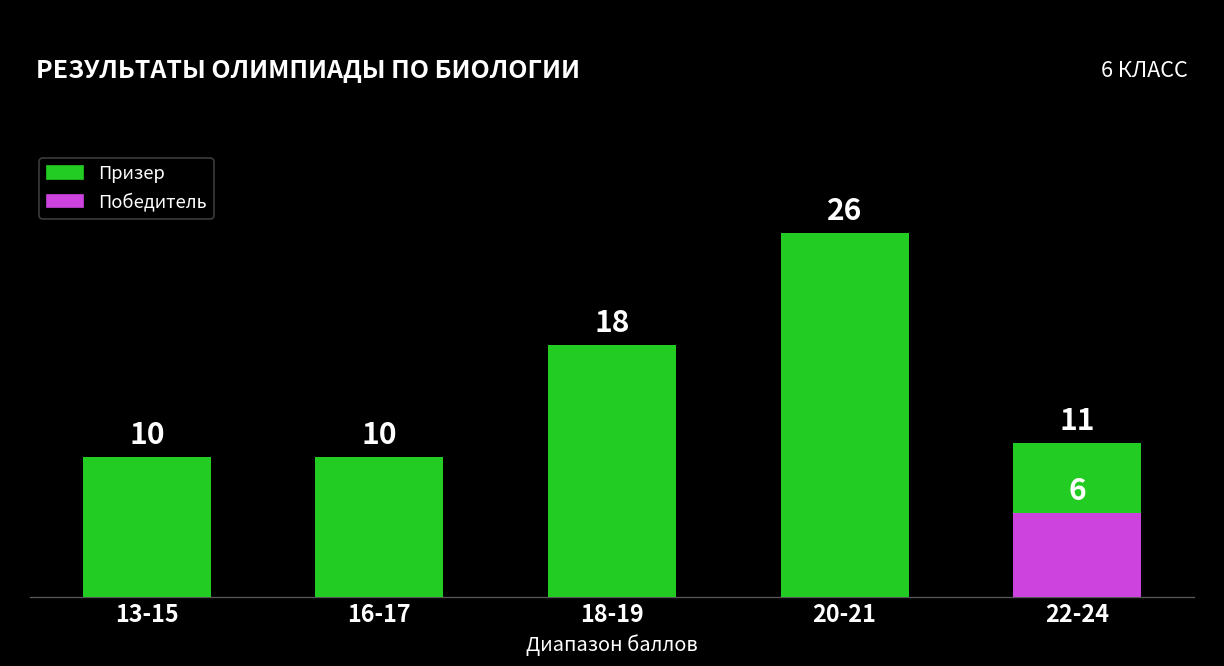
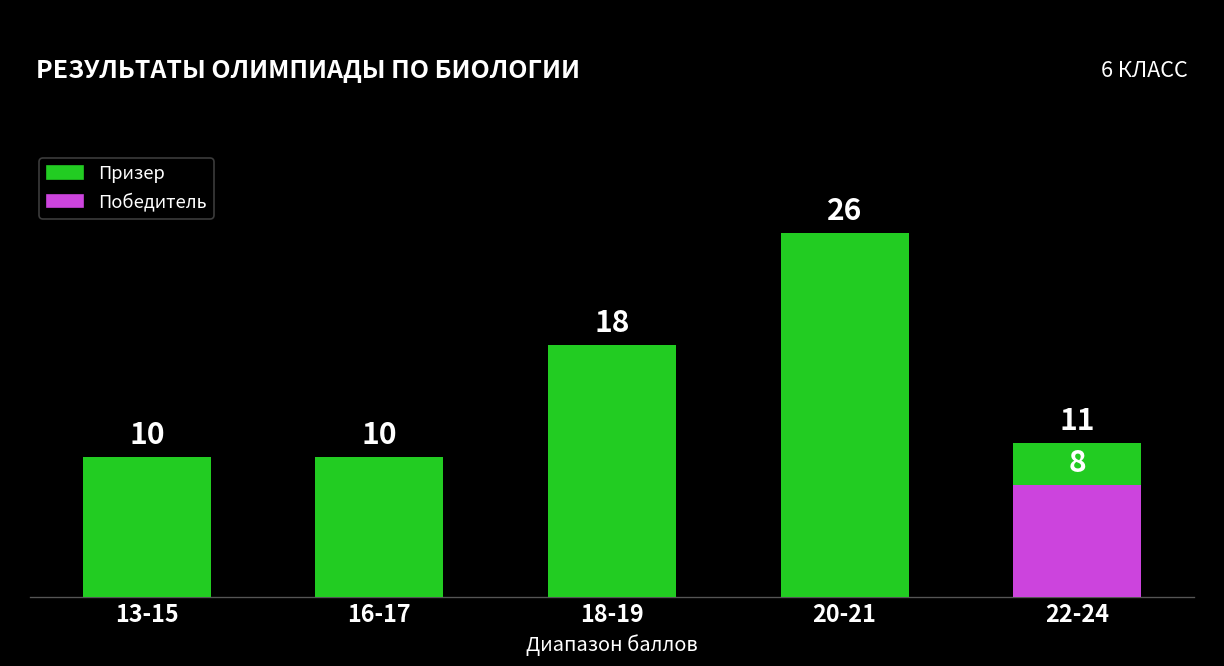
Победитель, 22-24: 6 -> 8
